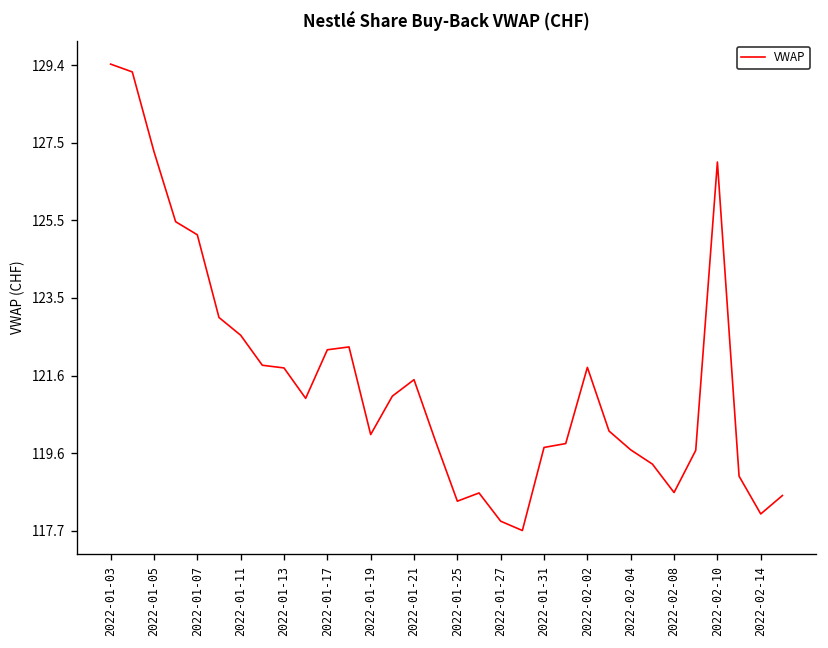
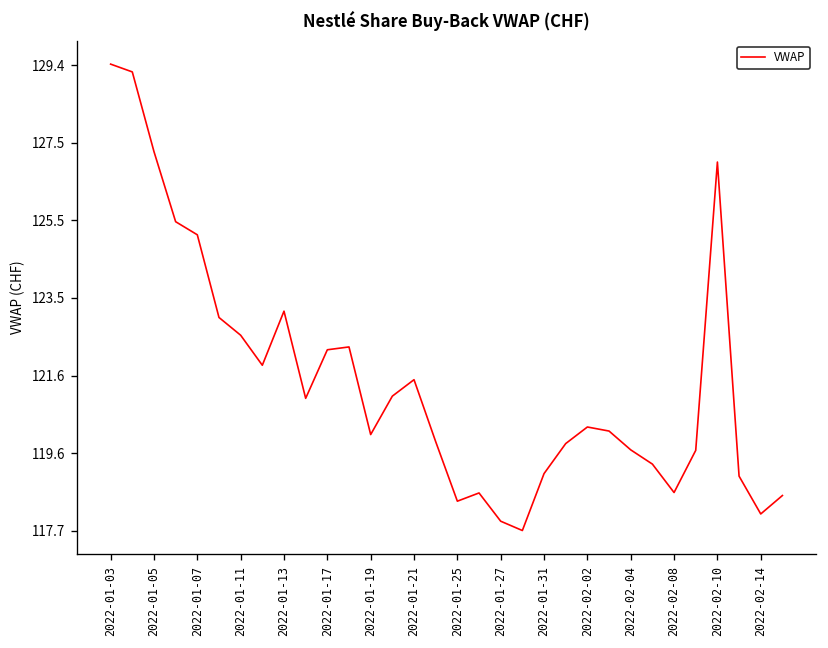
2022-01-13: 121.8 -> 123.2
2022-01-31: 119.8 -> 119.1
2022-02-02: 121.8 -> 120.3
